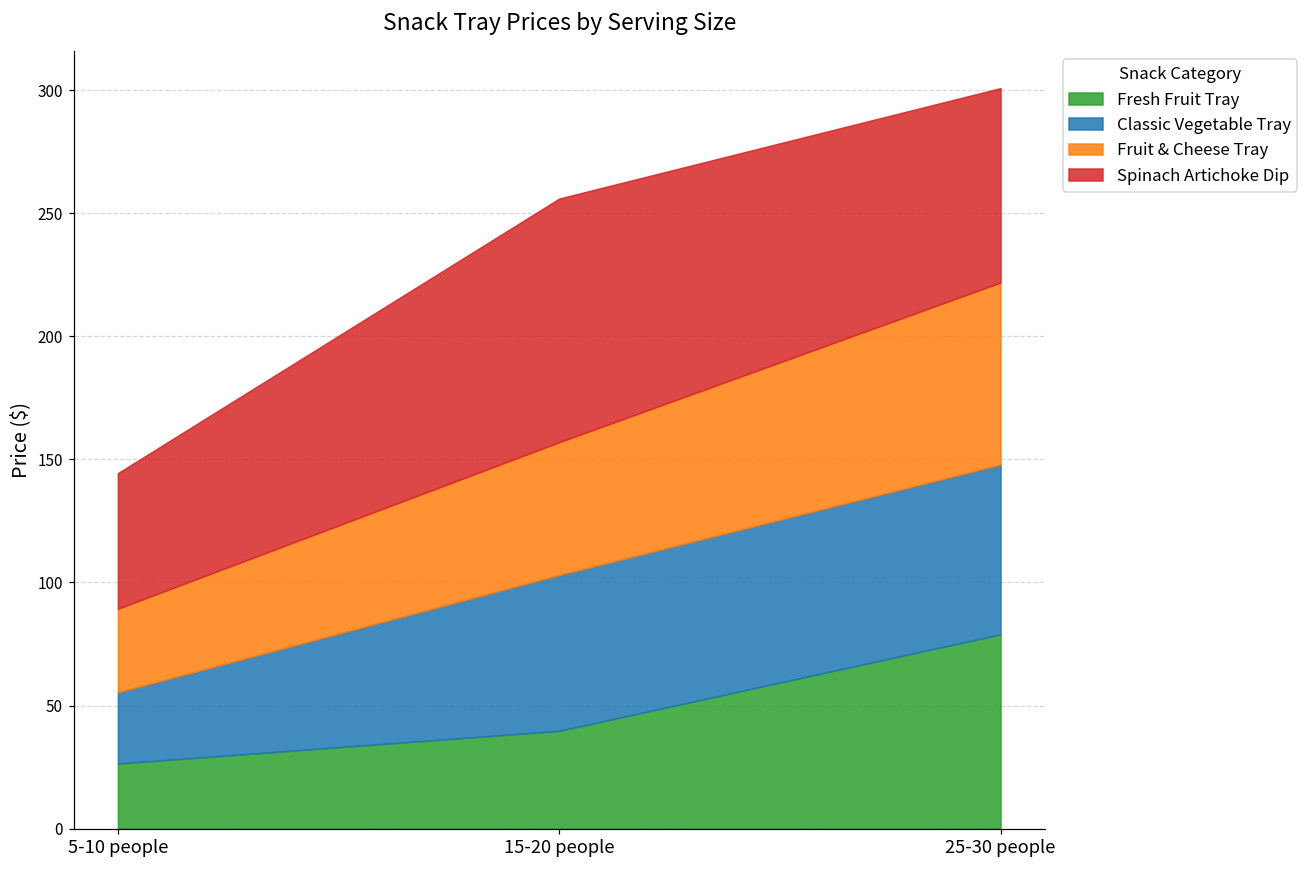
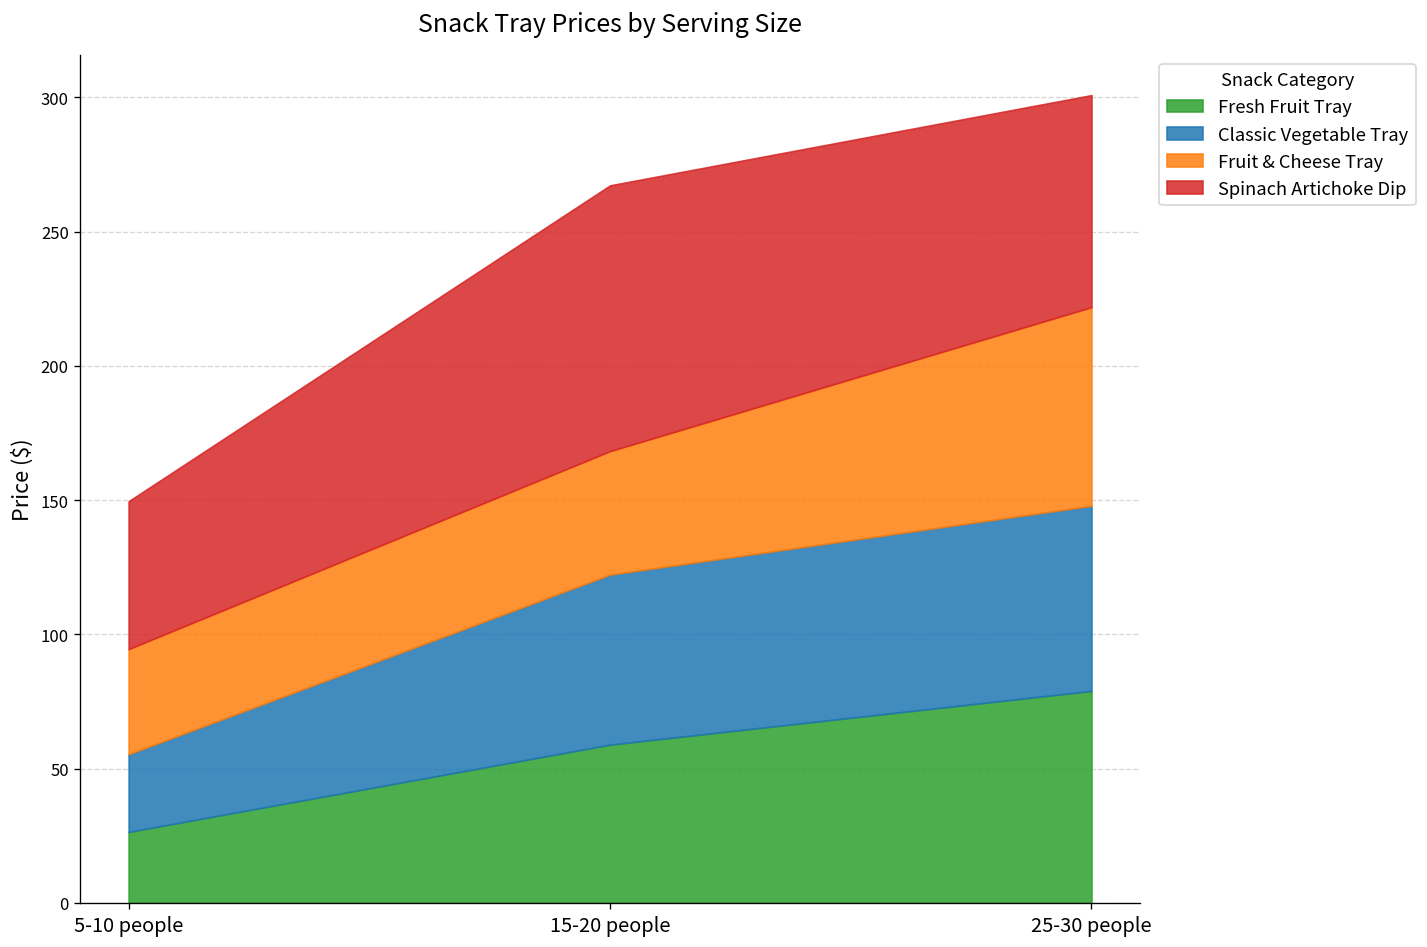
Fruit & Cheese Tray, 5-10 people: 34 -> 39
Fresh Fruit Tray, 15-20 people: 40 -> 59
Fruit & Cheese Tray, 15-20 people: 54 -> 46
